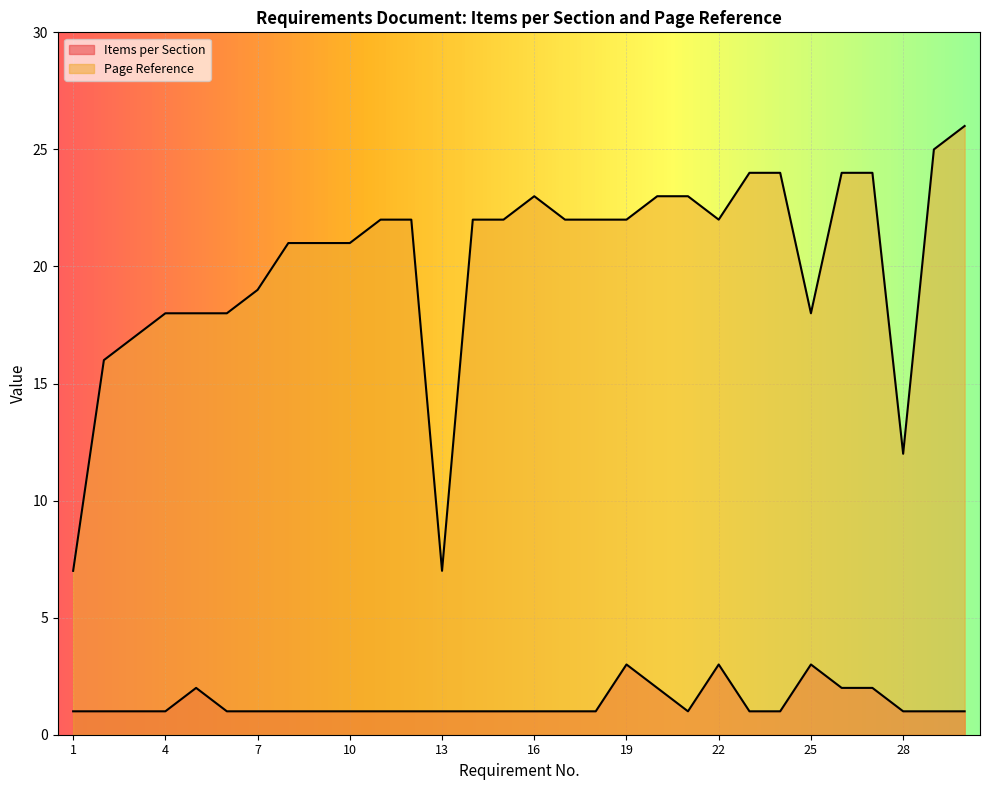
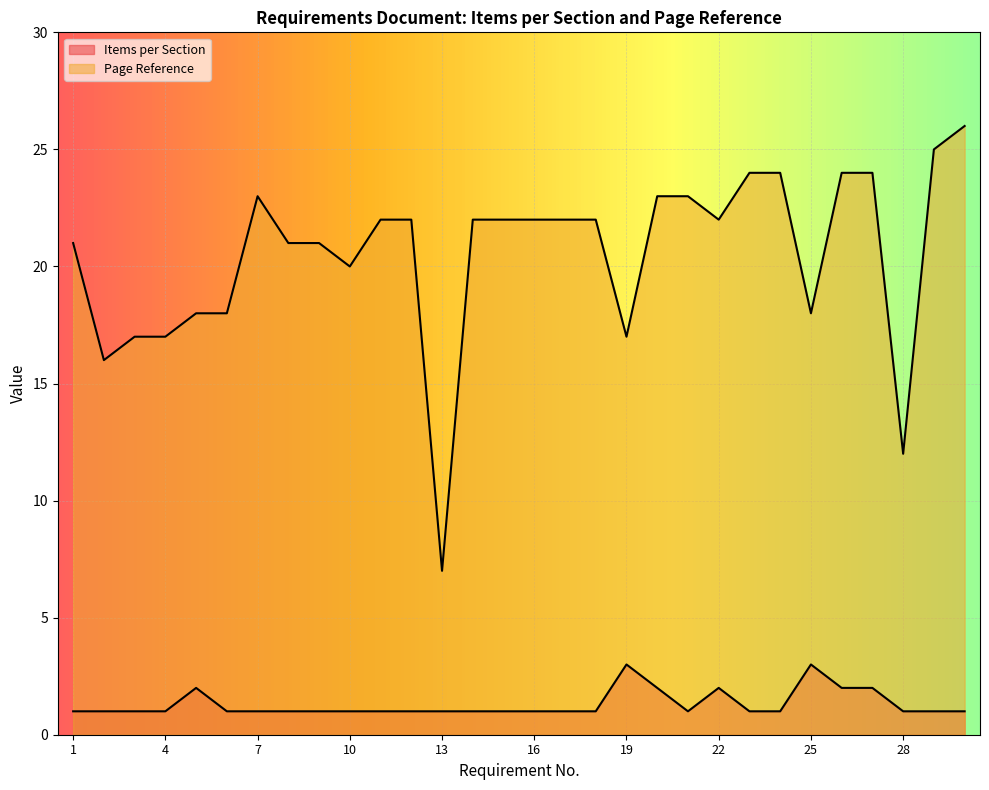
Page Reference, 1: 7 -> 21
Page Reference, 4: 18 -> 17
Page Reference, 7: 19 -> 23
Page Reference, 10: 21 -> 20
Page Reference, 16: 23 -> 22
Page Reference, 19: 22 -> 17
Items per Section, 22: 3 -> 2
